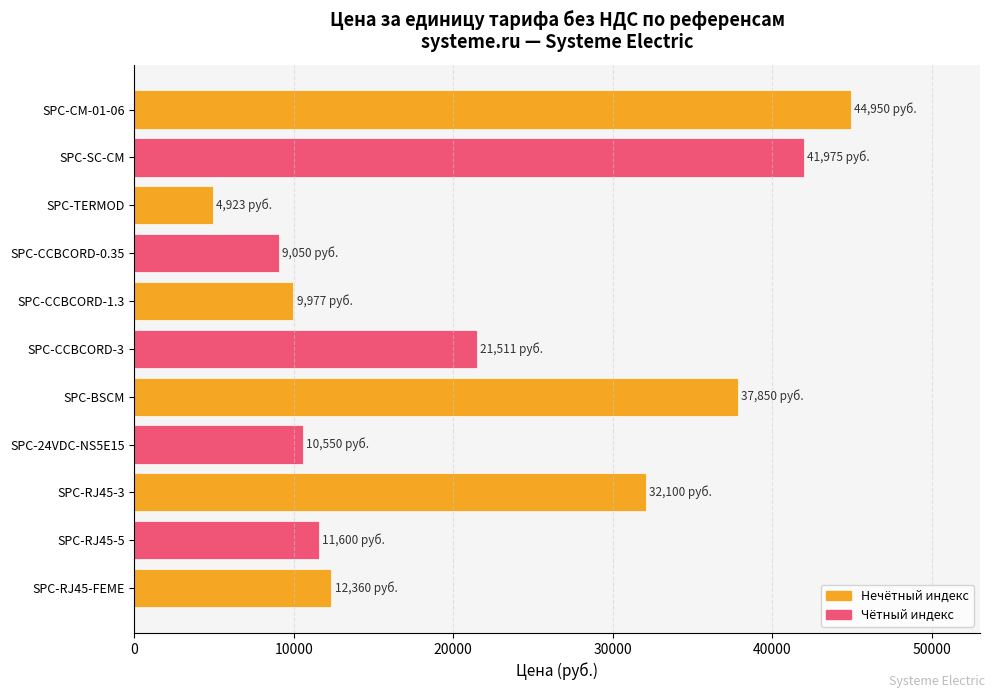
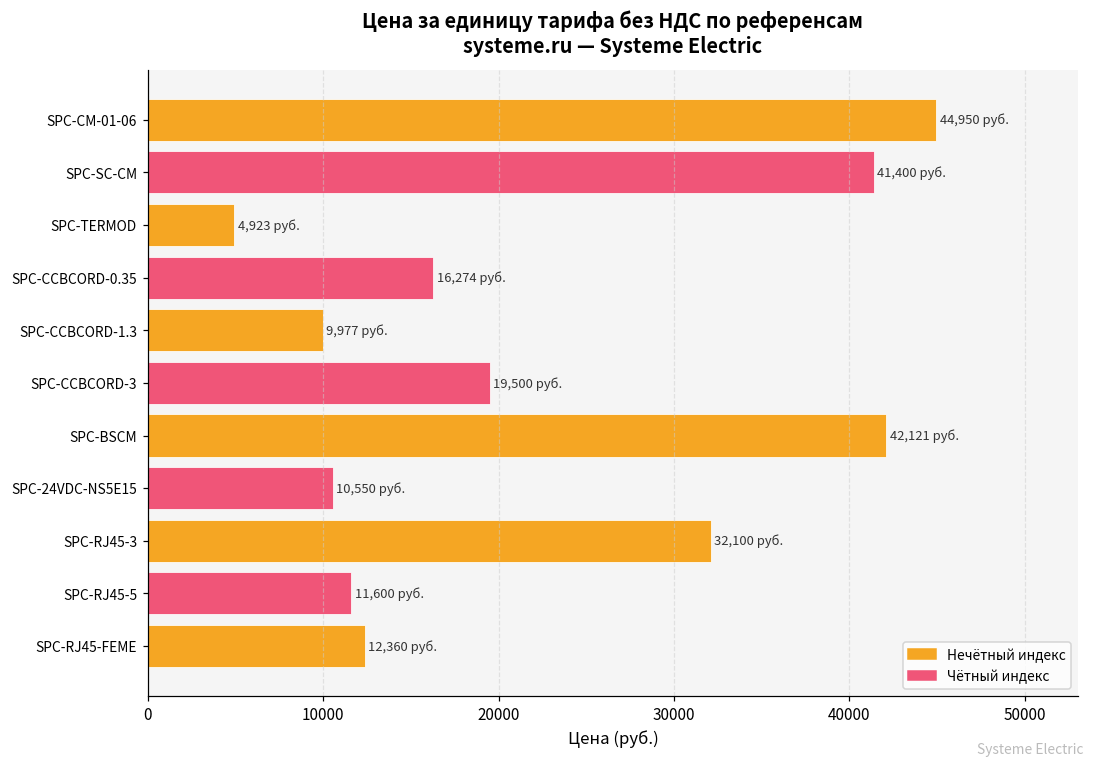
SPC-SC-CM: 41,975 -> 41,400
SPC-CCBCORD-0.35: 9,050 -> 16,274
SPC-CCBCORD-3: 21,511 -> 19,500
SPC-BSCM: 37,850 -> 42,121
